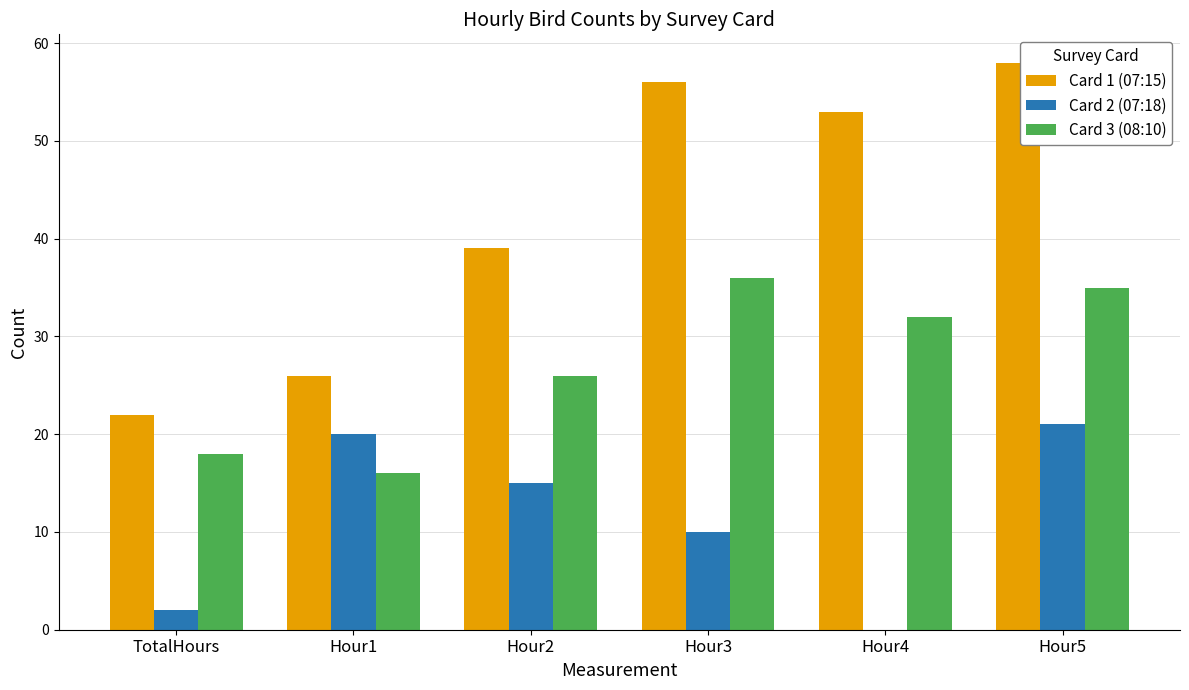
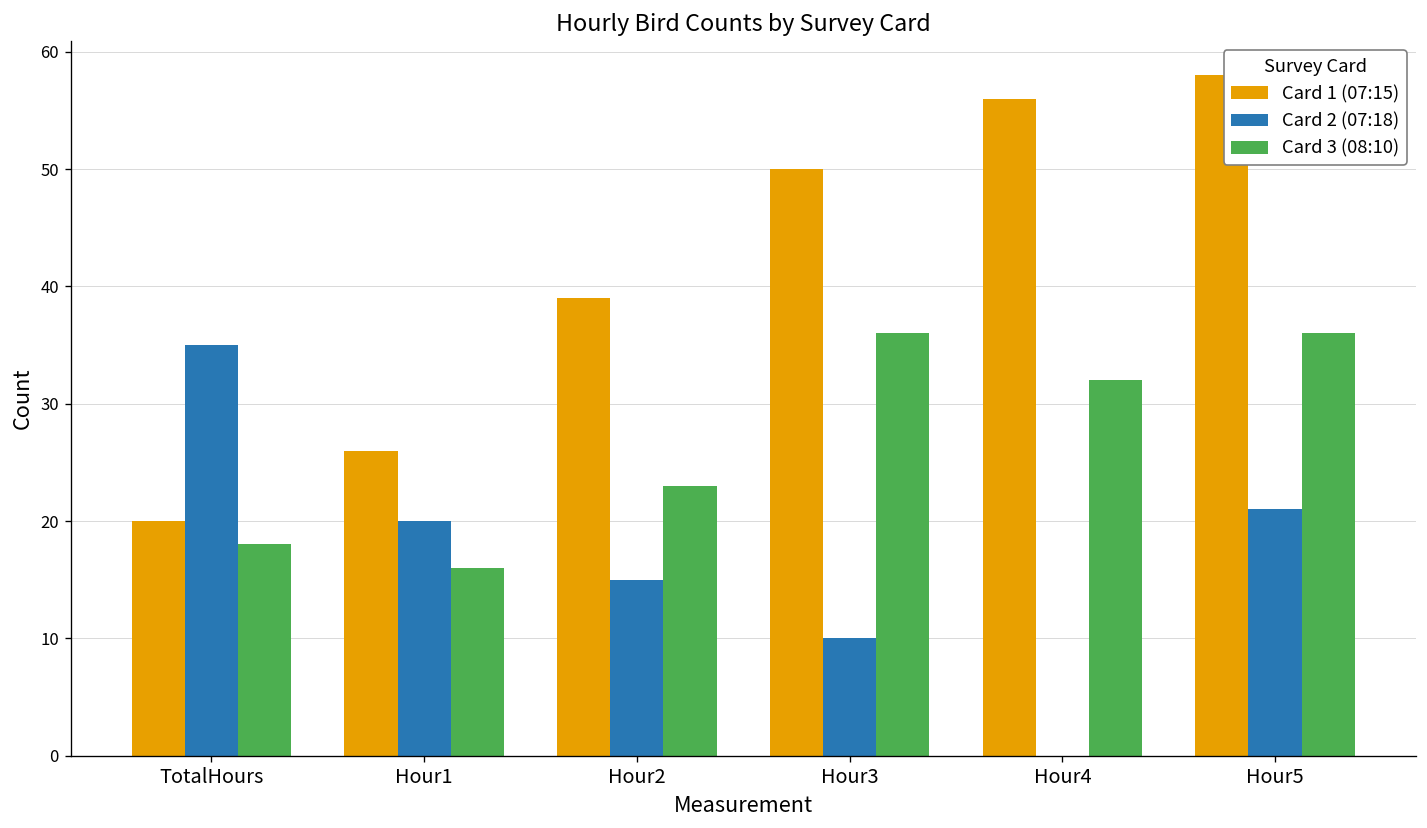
Card 1 (07:15), TotalHours: 22 -> 20
Card 2 (07:18), TotalHours: 2 -> 35
Card 3 (08:10), Hour2: 26 -> 23
Card 1 (07:15), Hour3: 56 -> 50
Card 1 (07:15), Hour4: 53 -> 56
Card 3 (08:10), Hour5: 35 -> 36
